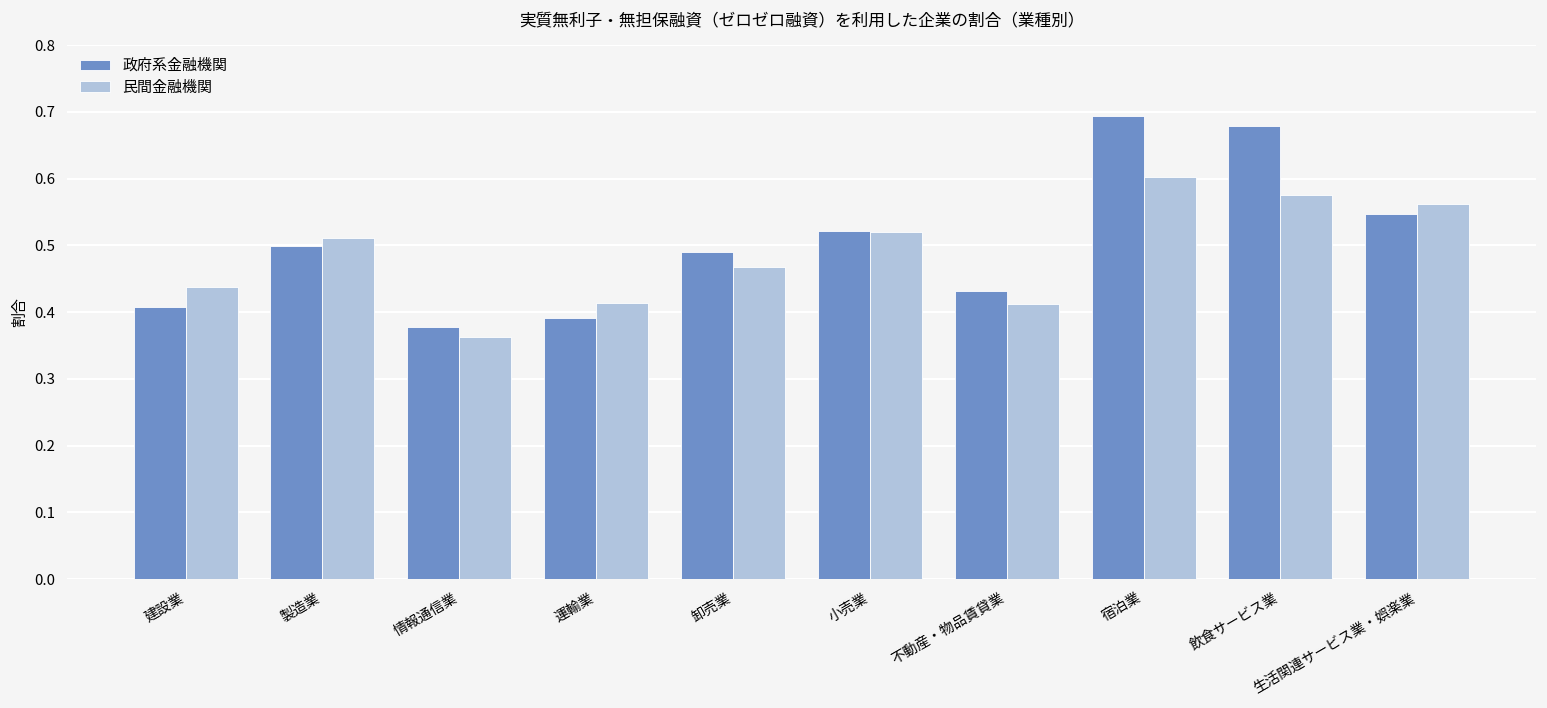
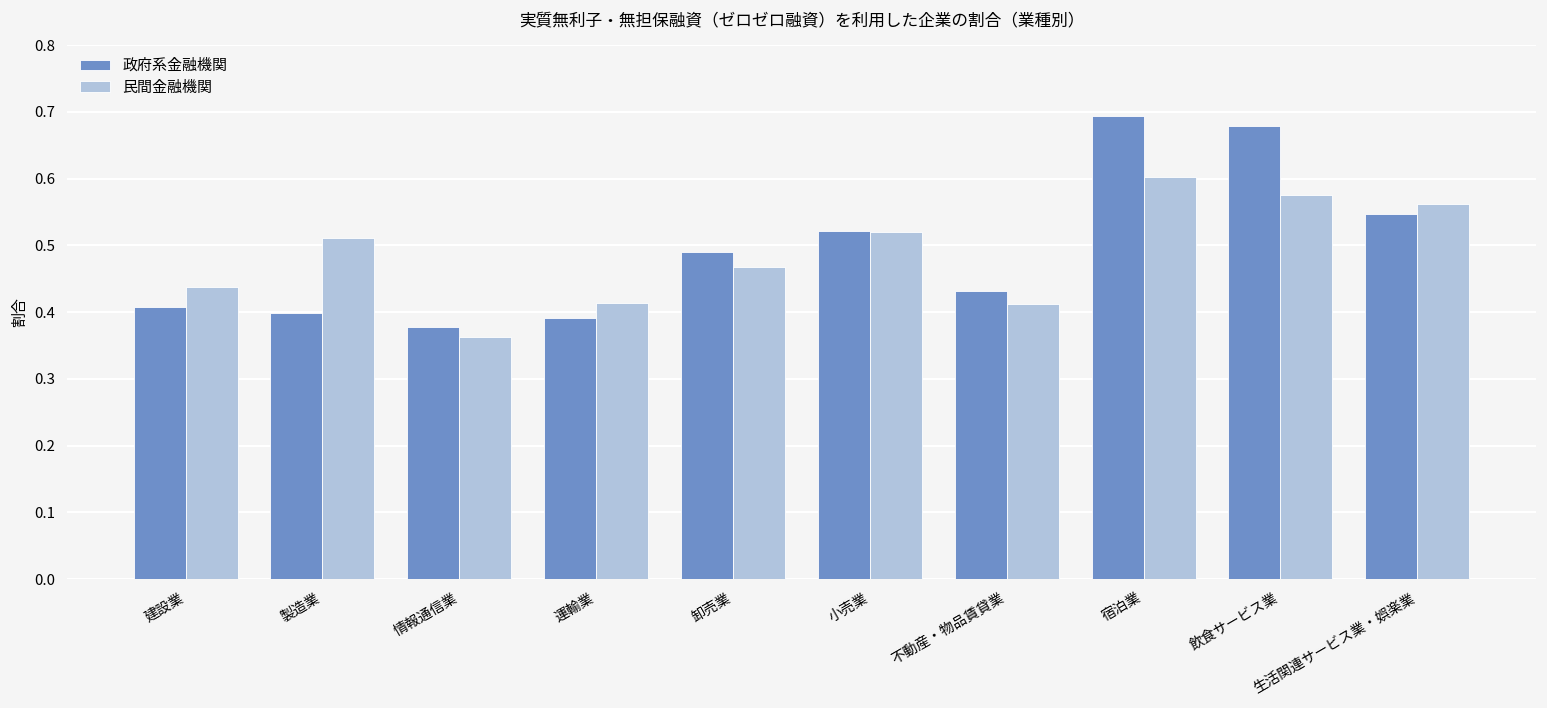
政府系金融機関, 製造業: 0.50 -> 0.40
